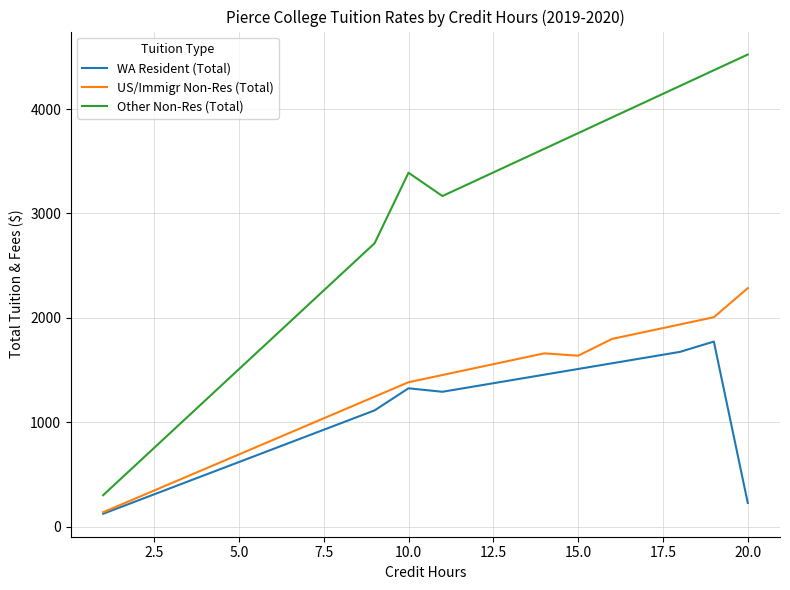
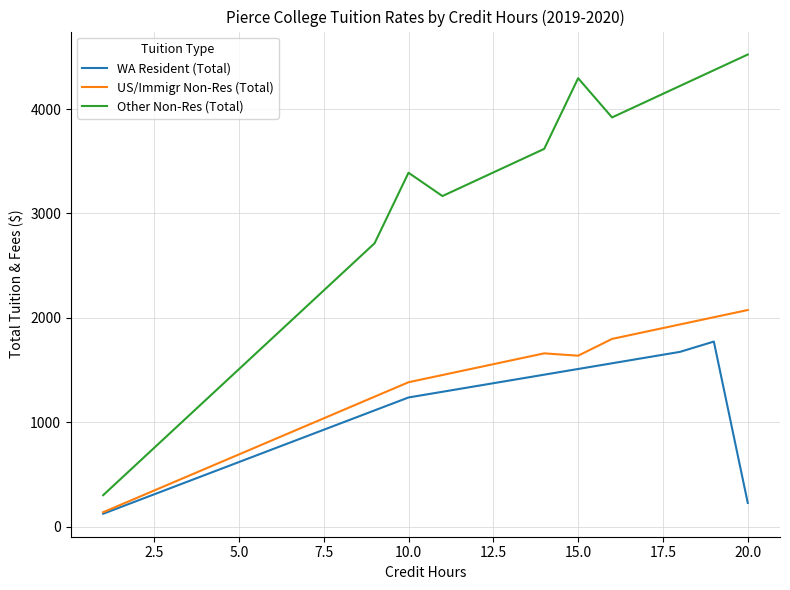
WA Resident (Total), 10.0: 1330 -> 1240
Other Non-Res (Total), 15.0: 3770 -> 4300
US/Immigr Non-Res (Total), 20.0: 2280 -> 2080
